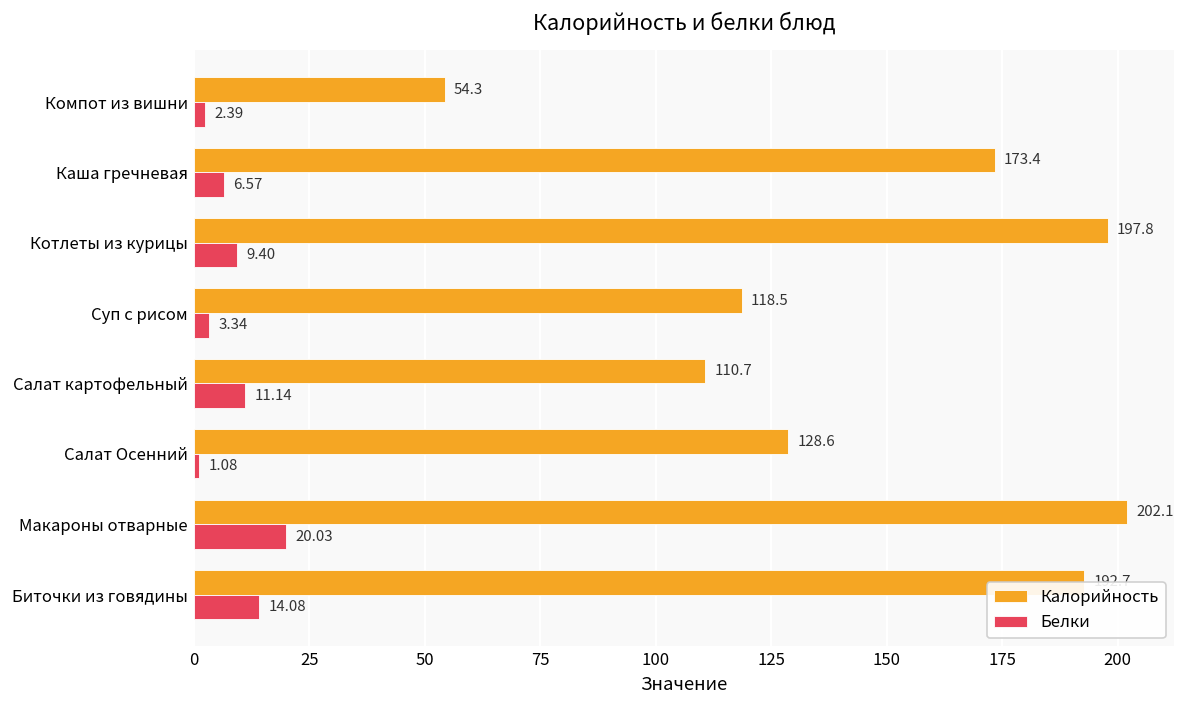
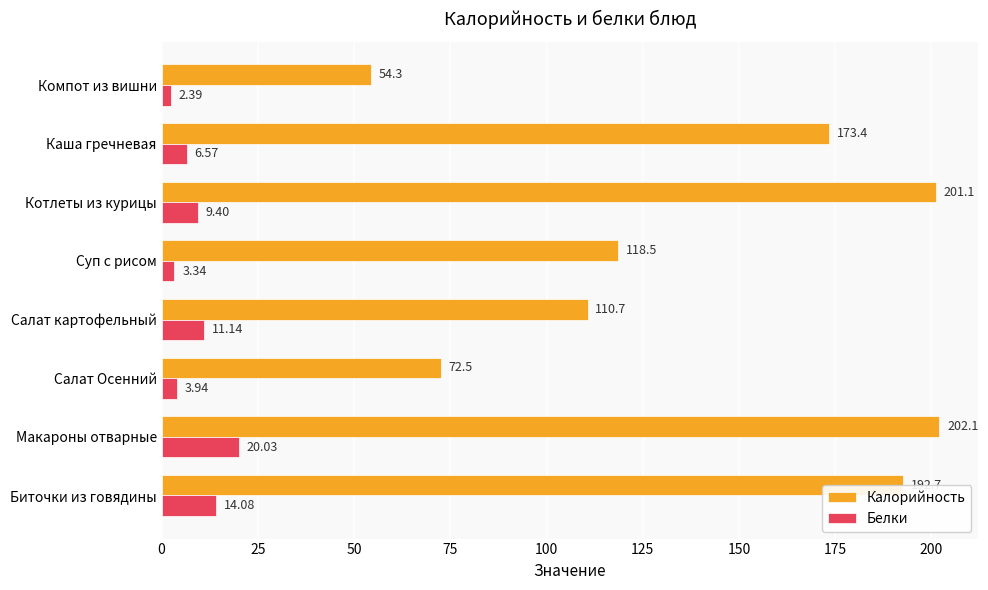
Калорийность, Котлеты из курицы: 197.8 -> 201.1
Калорийность, Салат Осенний: 128.6 -> 72.5
Белки, Салат Осенний: 1.08 -> 3.94
